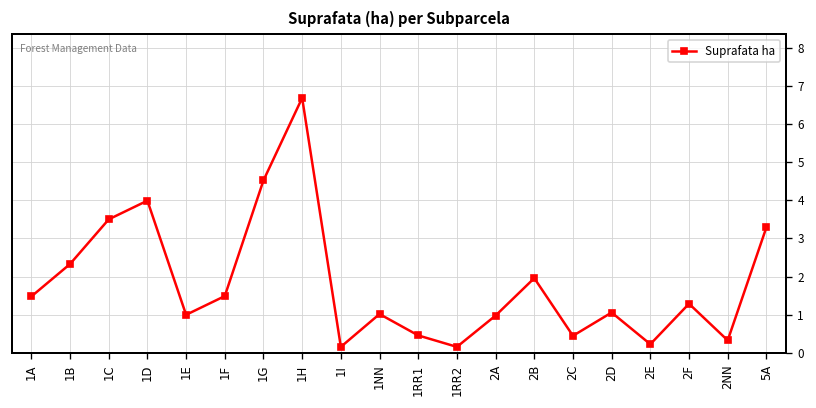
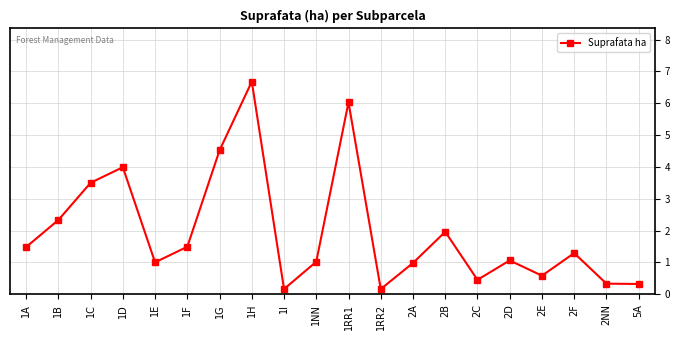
1RR1: 0.5 -> 6.0
2E: 0.2 -> 0.6
5A: 3.3 -> 0.3
